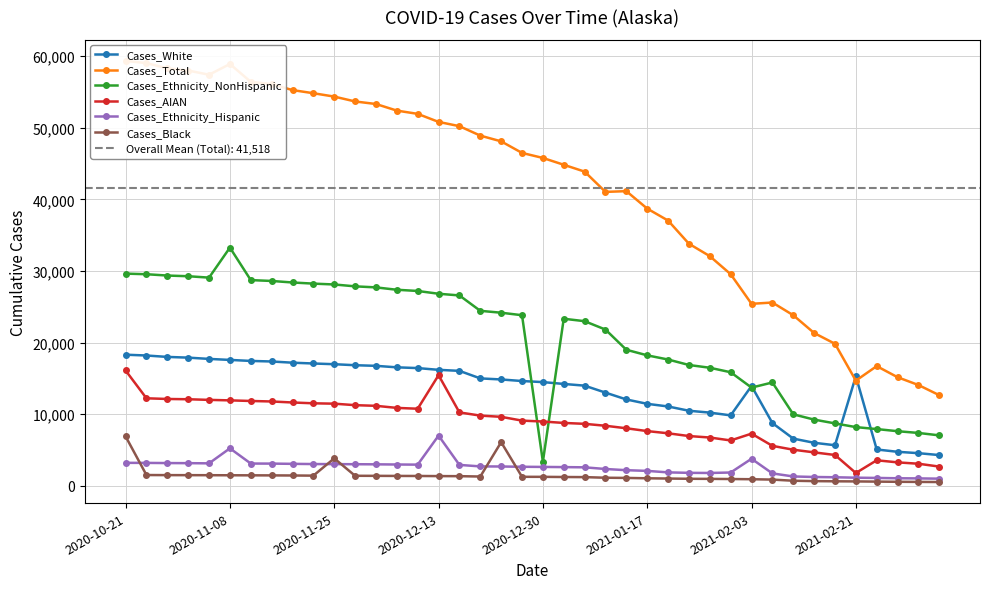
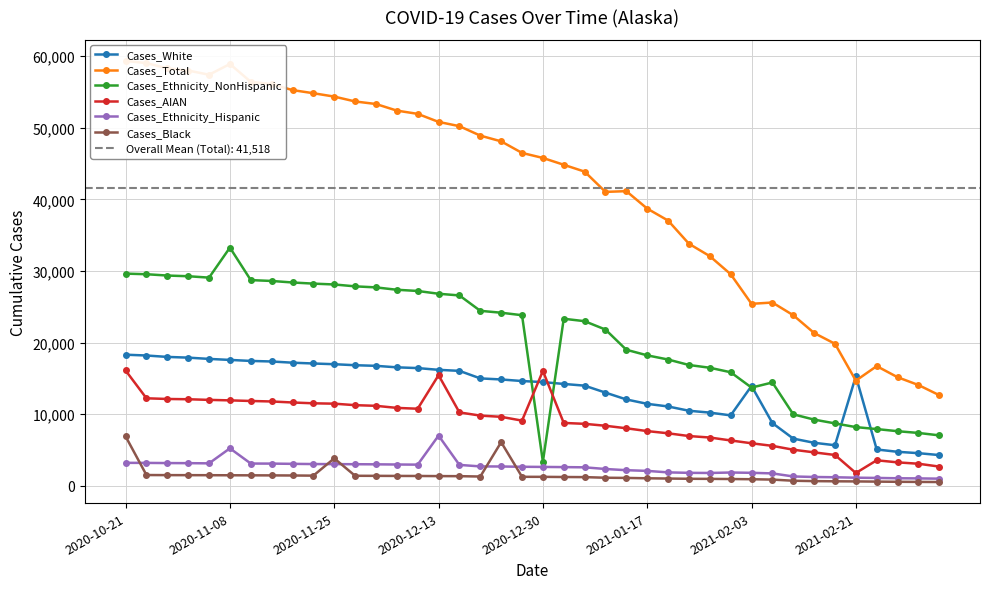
Cases_AIAN, 2020-12-30: 9,000 -> 16,000
Cases_AIAN, 2021-02-03: 7,000 -> 6,000
Cases_Ethnicity_Hispanic, 2021-02-03: 4,000 -> 2,000
